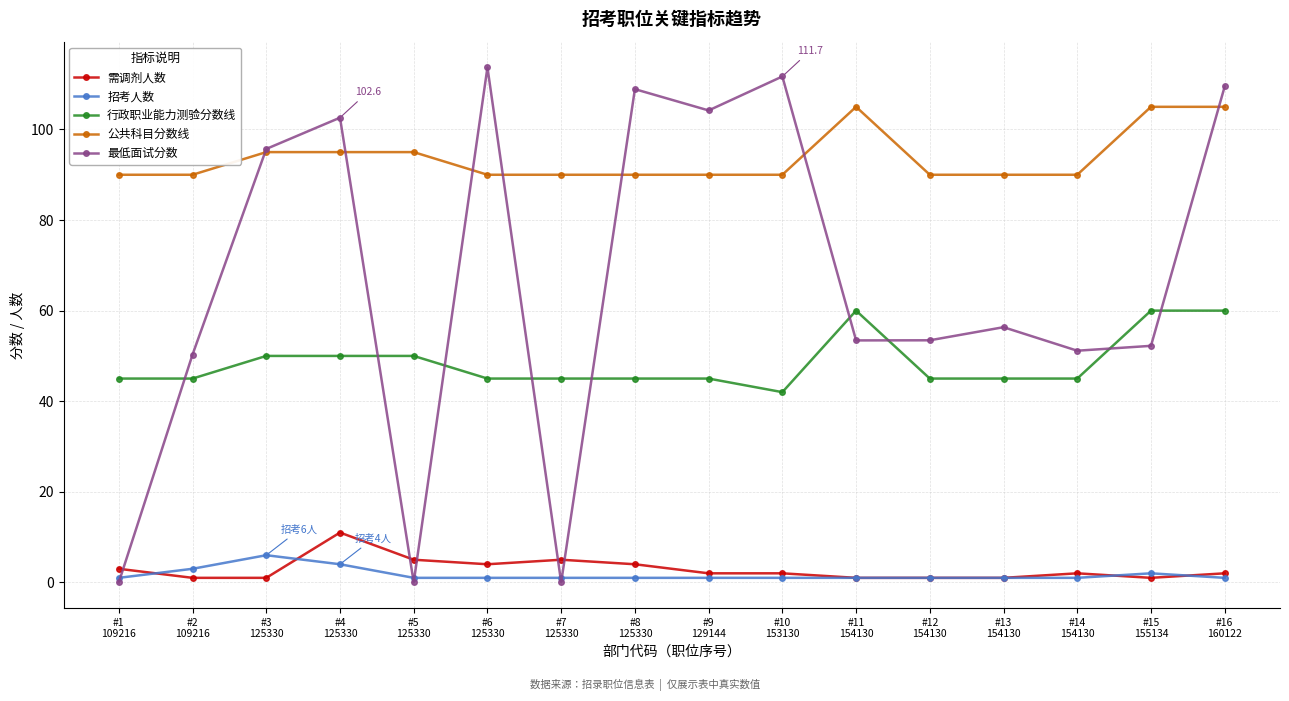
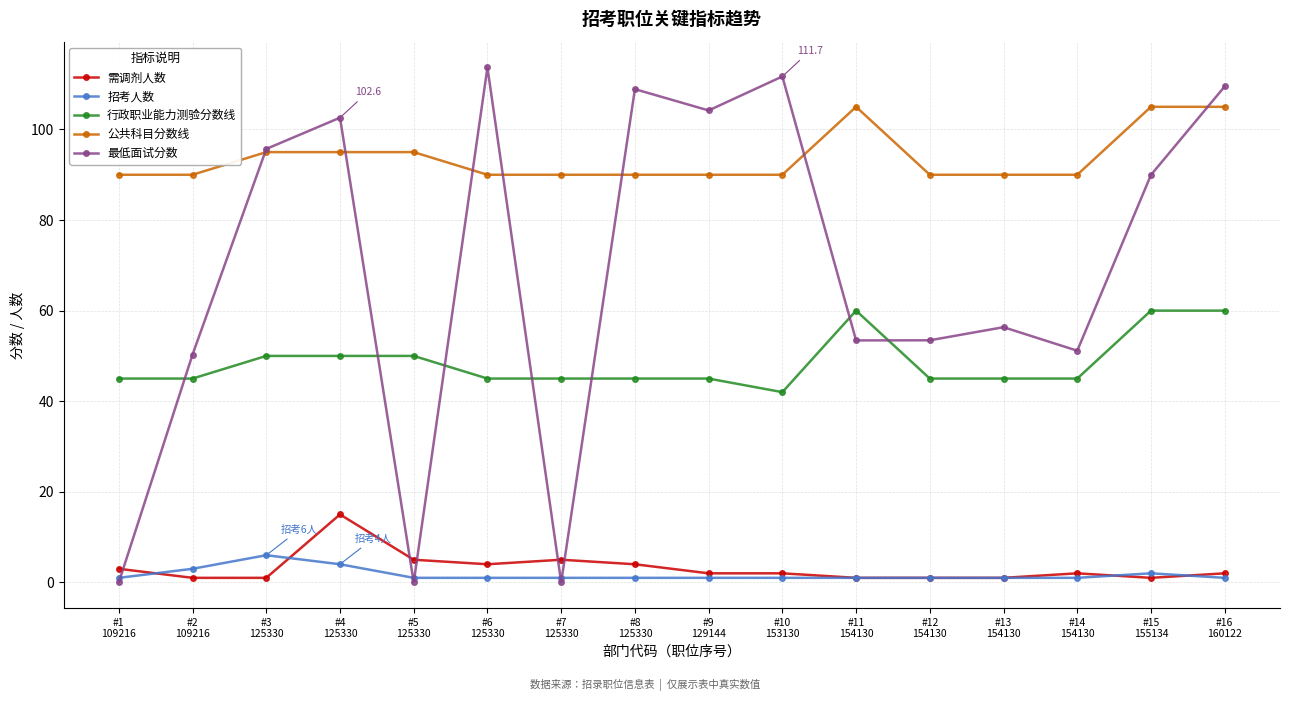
需调剂人数, #4 125330: 11 -> 15
最低面试分数, #15 155134: 52 -> 90
